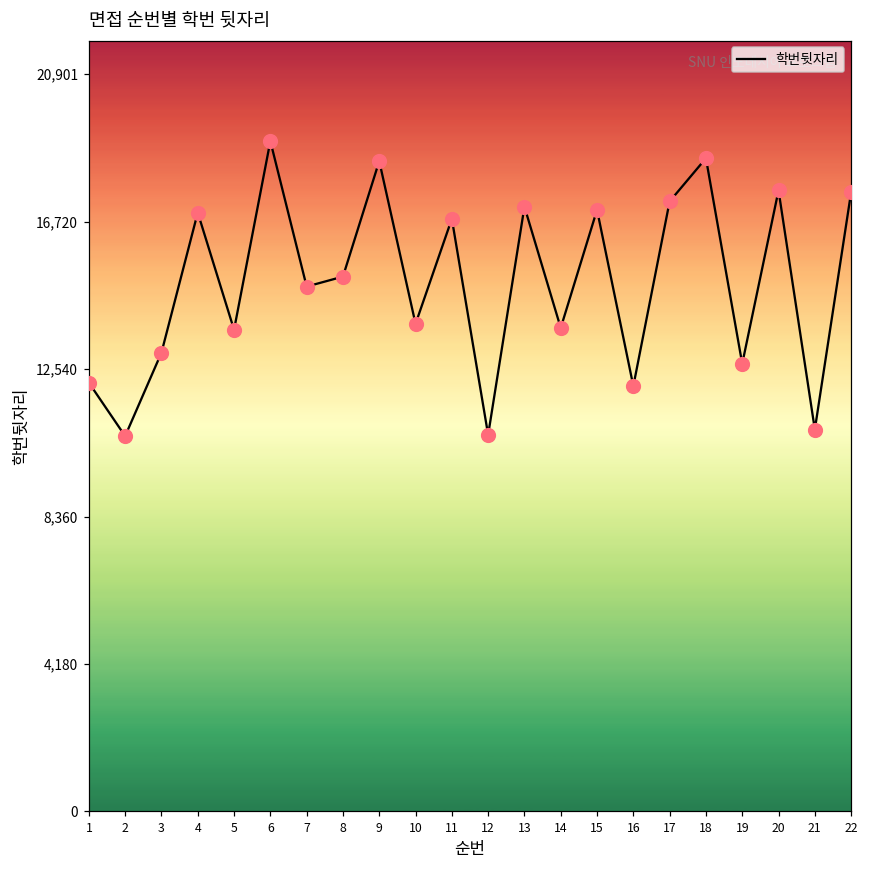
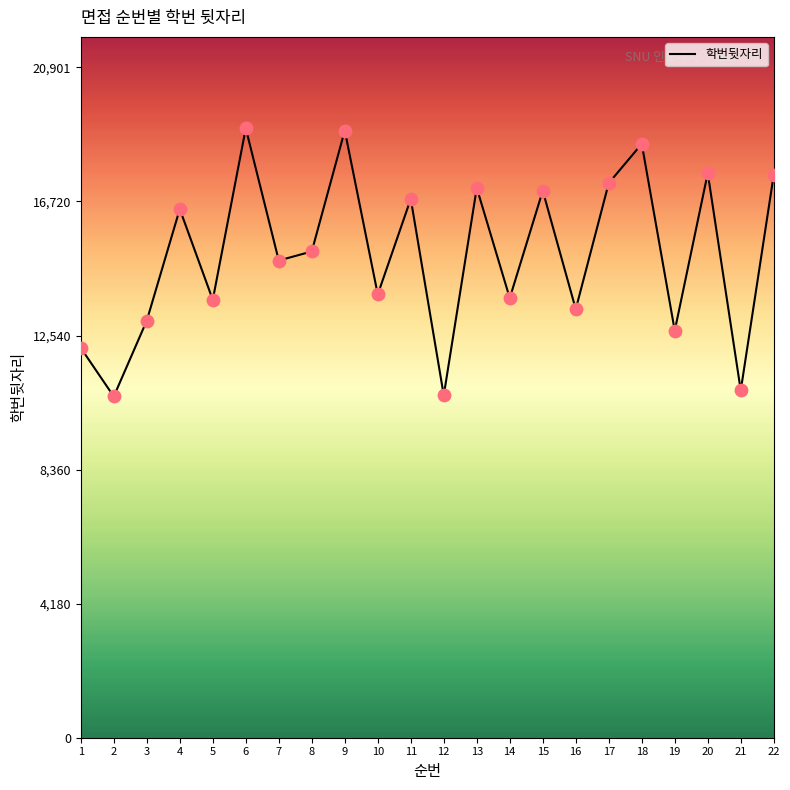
4: 17,000 -> 16,500
9: 18,400 -> 18,900
16: 12,100 -> 13,400
